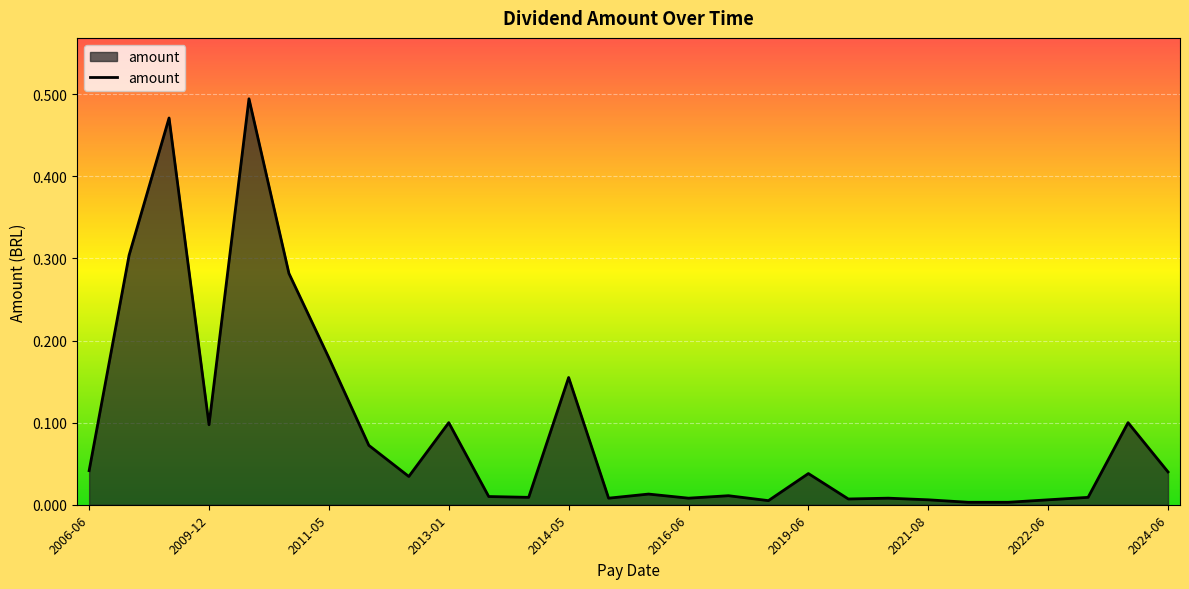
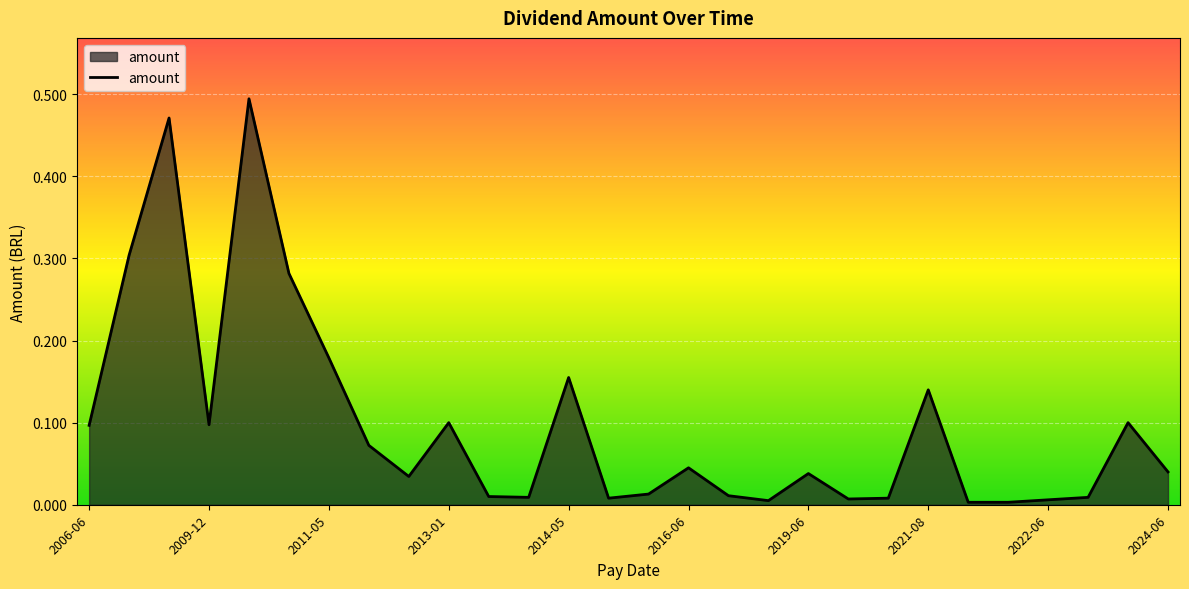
2006-06: 0.04 -> 0.10
2016-06: 0.01 -> 0.05
2021-08: 0.01 -> 0.14
